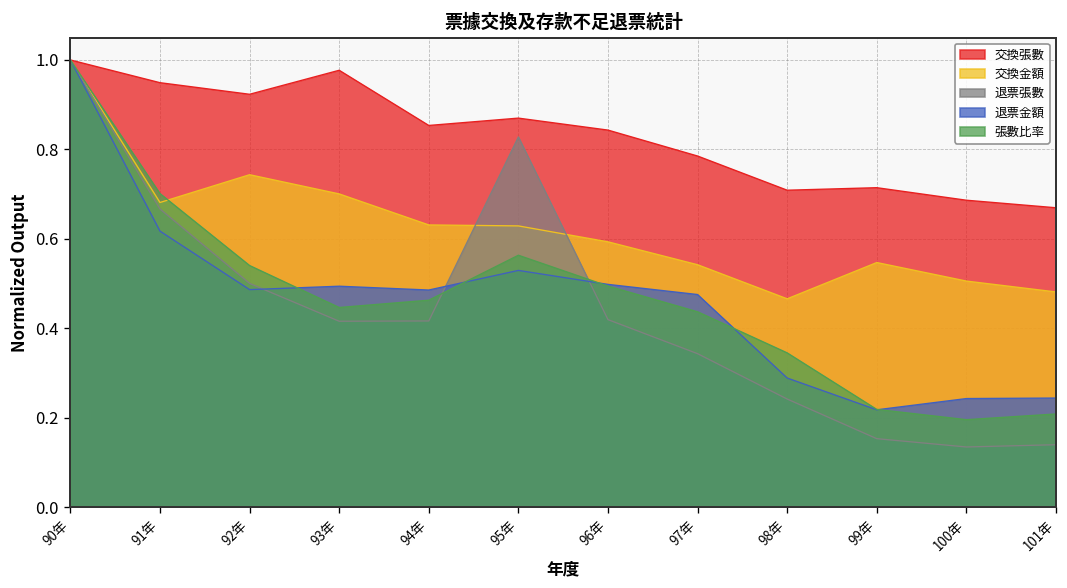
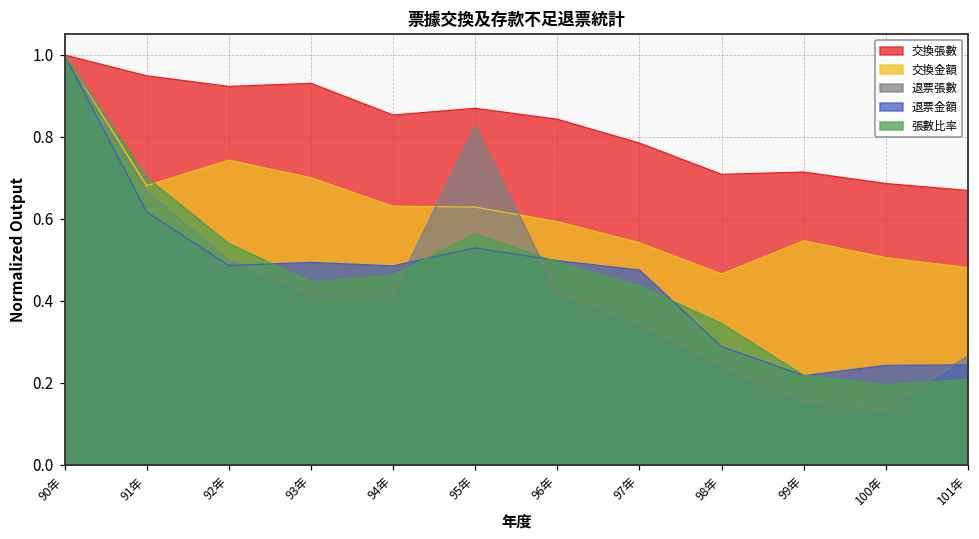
交換張數, 93年: 0.98 -> 0.93
退票張數, 101年: 0.14 -> 0.27
